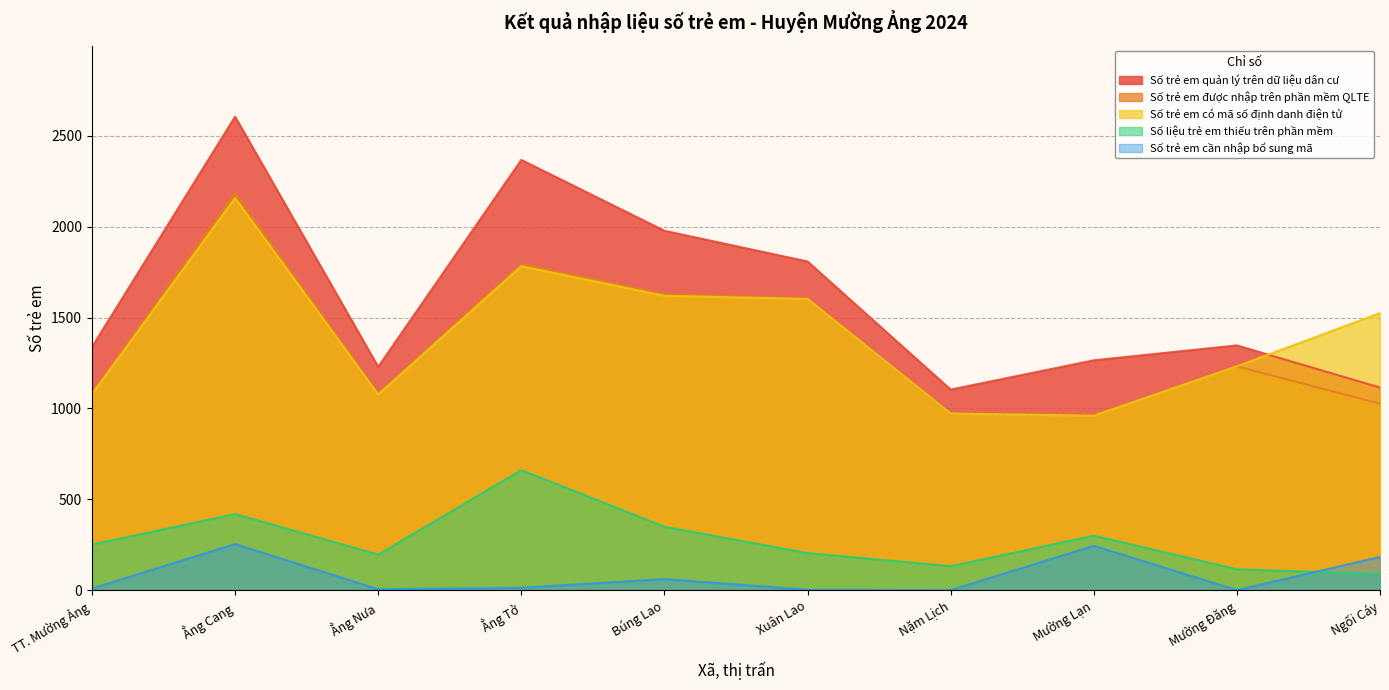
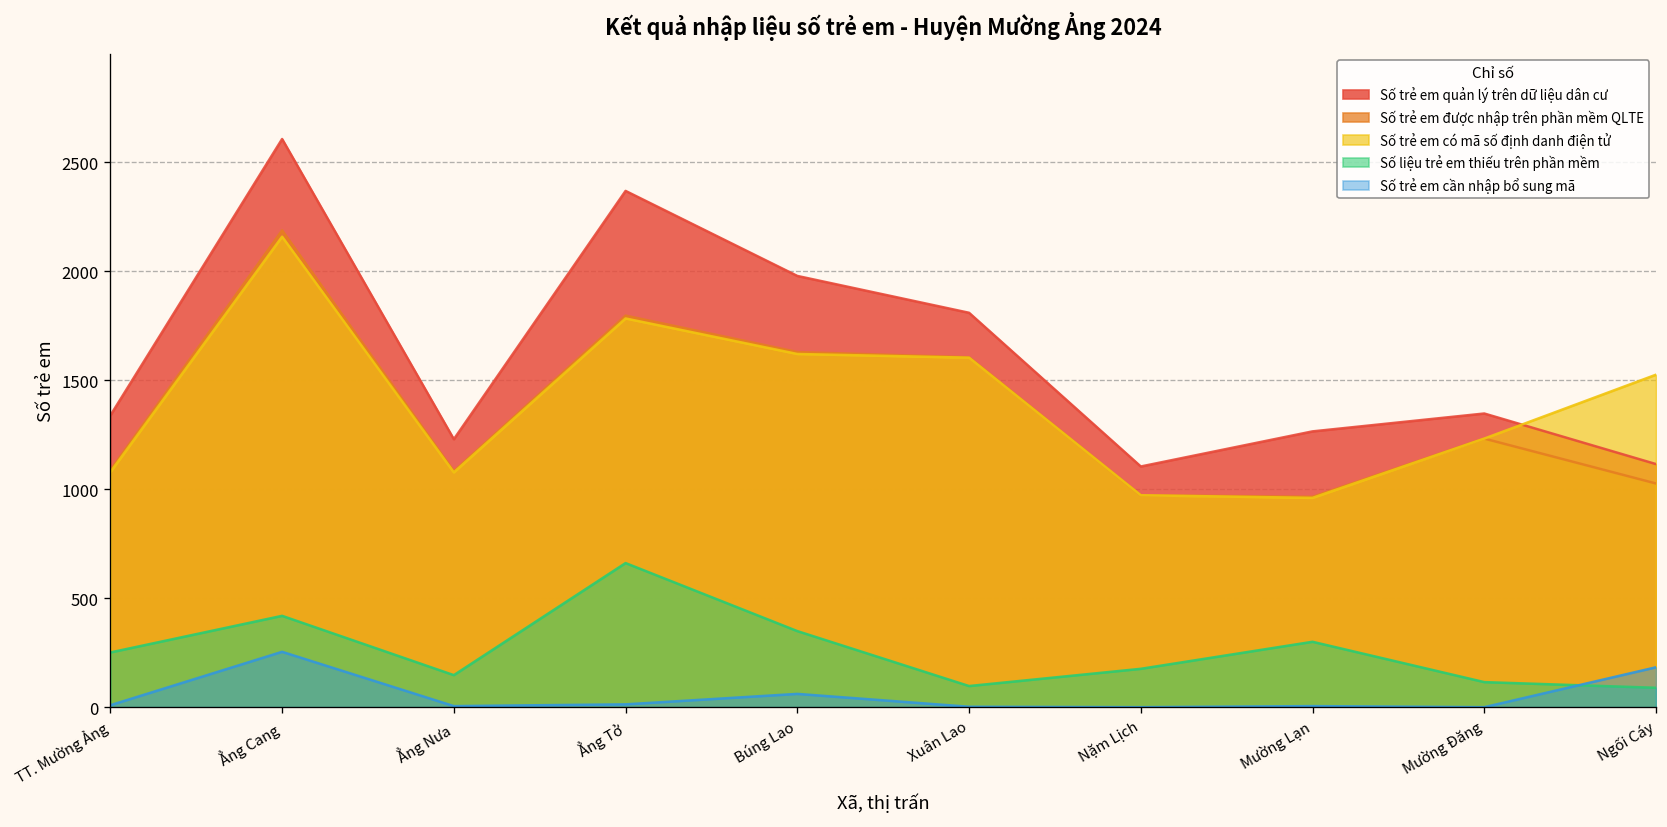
Số liệu trẻ em thiếu trên phần mềm, Ẳng Nưa: 200 -> 150
Số liệu trẻ em thiếu trên phần mềm, Xuân Lao: 200 -> 100
Số liệu trẻ em thiếu trên phần mềm, Nặm Lịch: 130 -> 180
Số trẻ em cần nhập bổ sung mã, Mường Lạn: 240 -> 10
